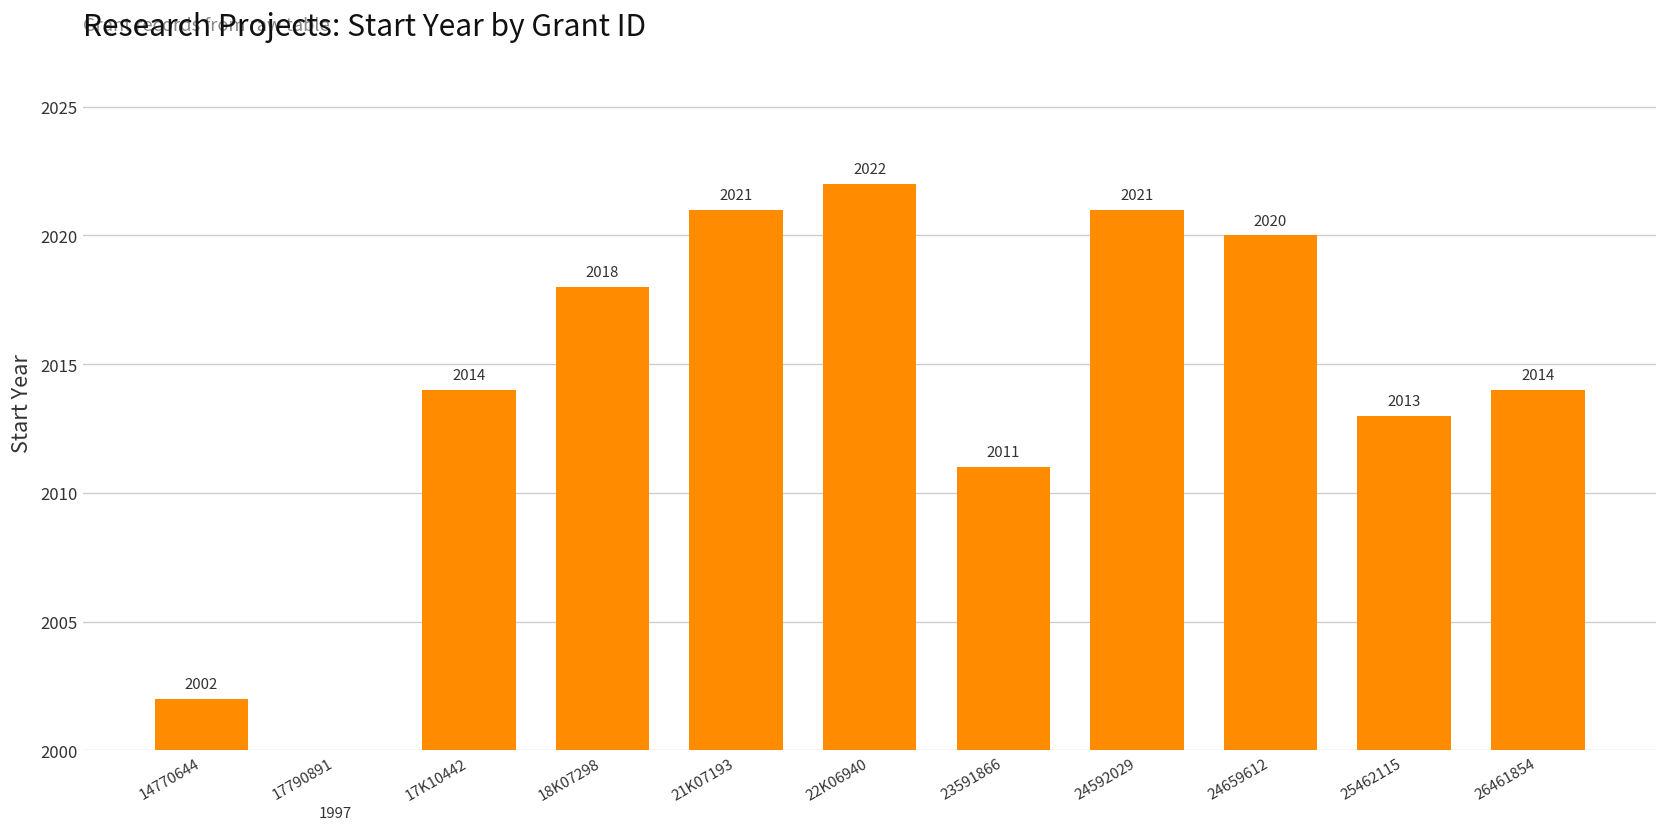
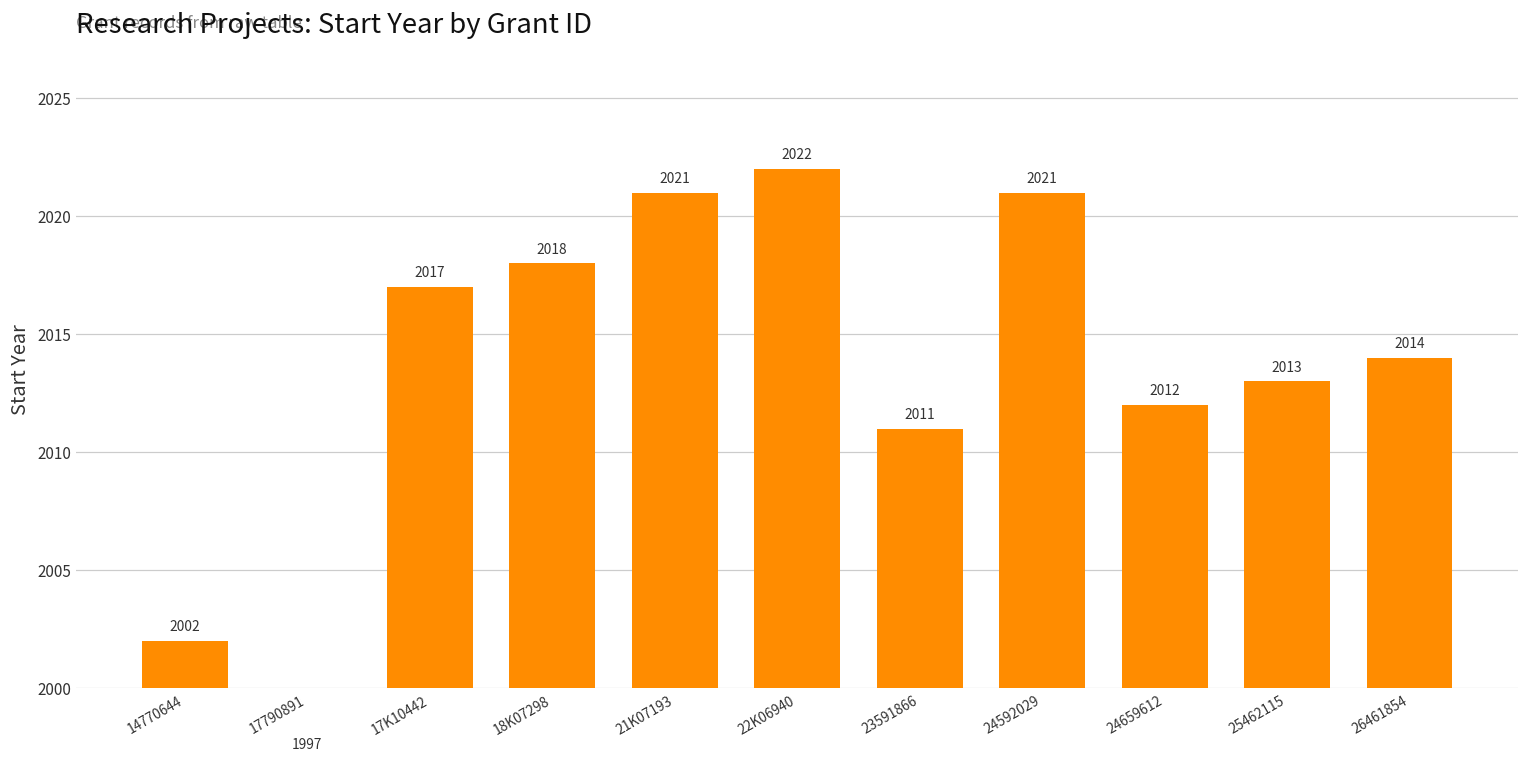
17K10442: 2014 -> 2017
24659612: 2020 -> 2012
